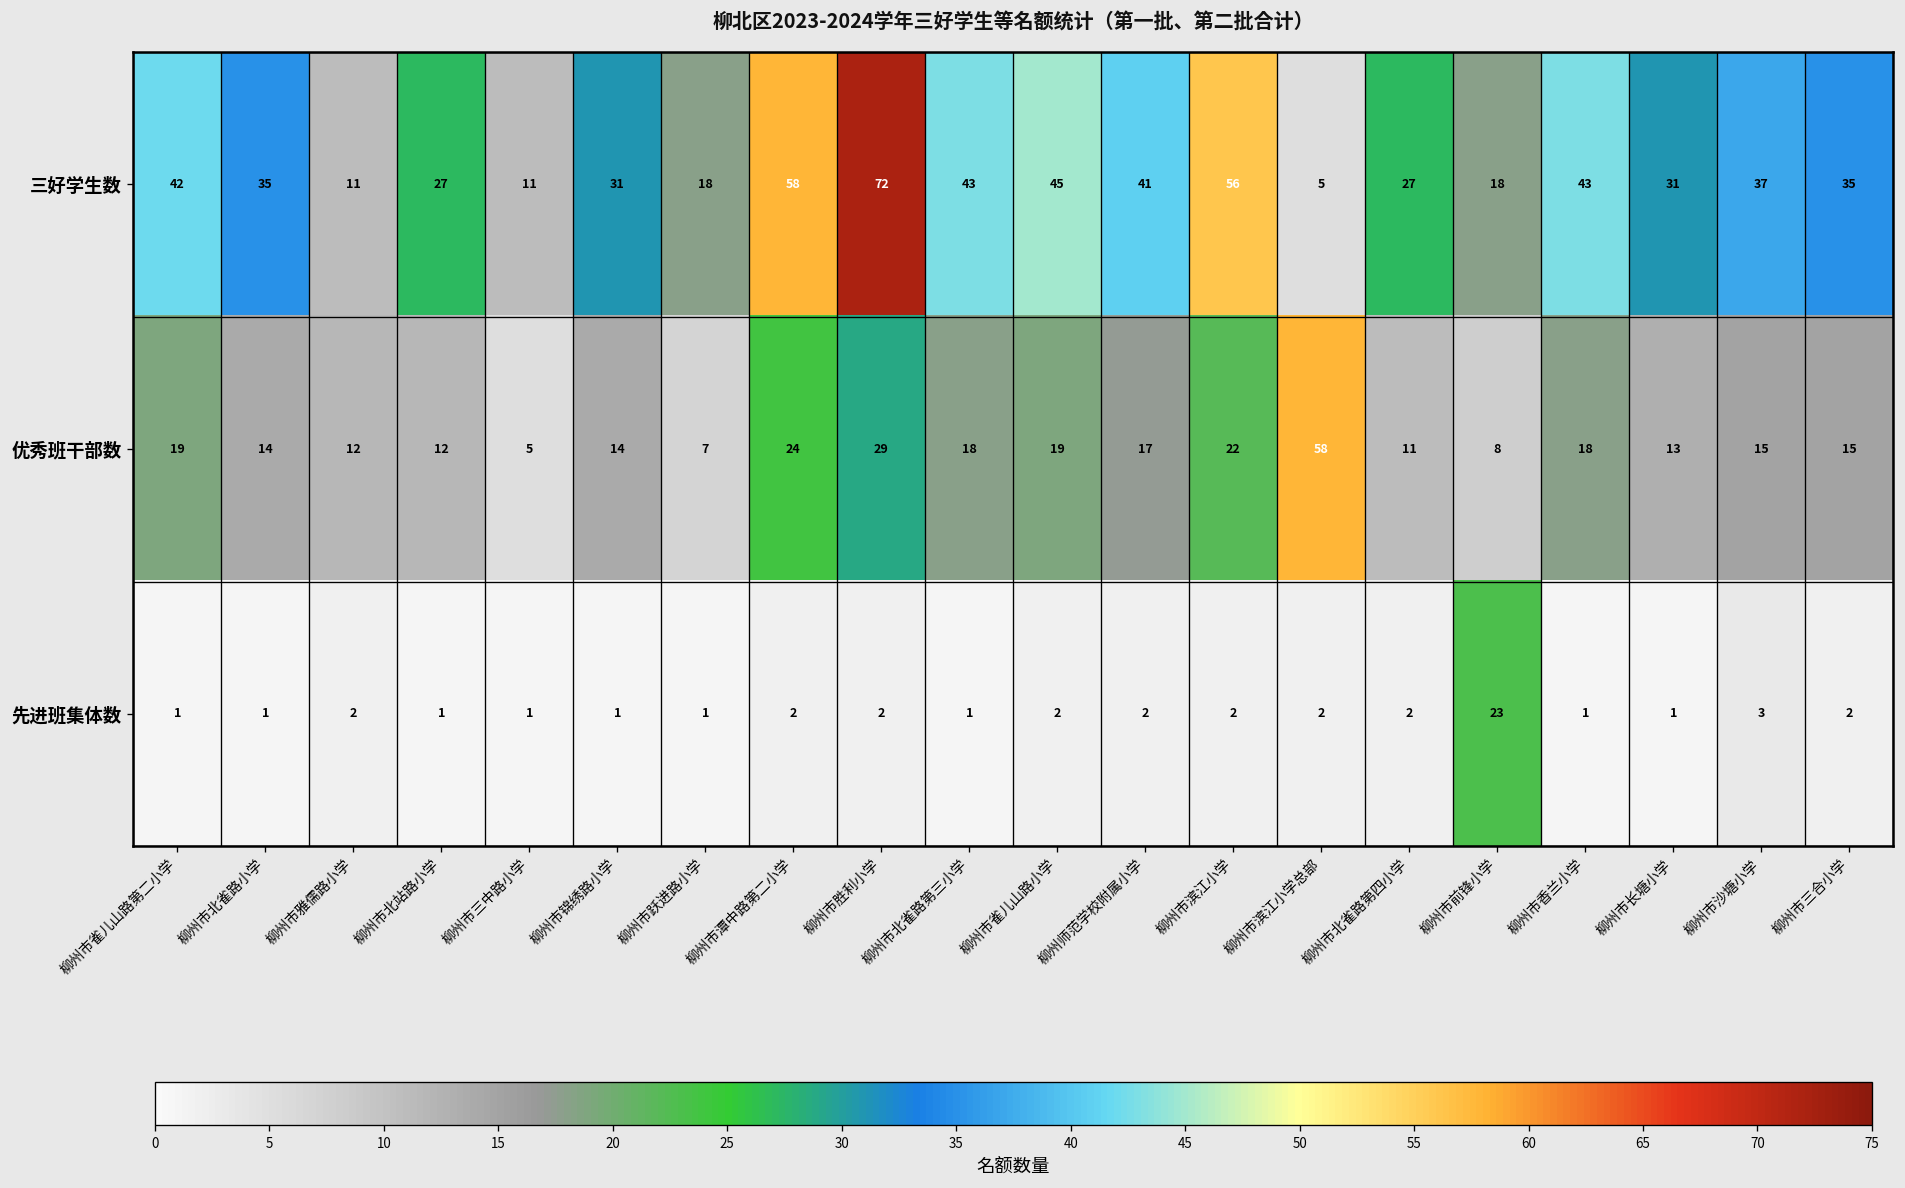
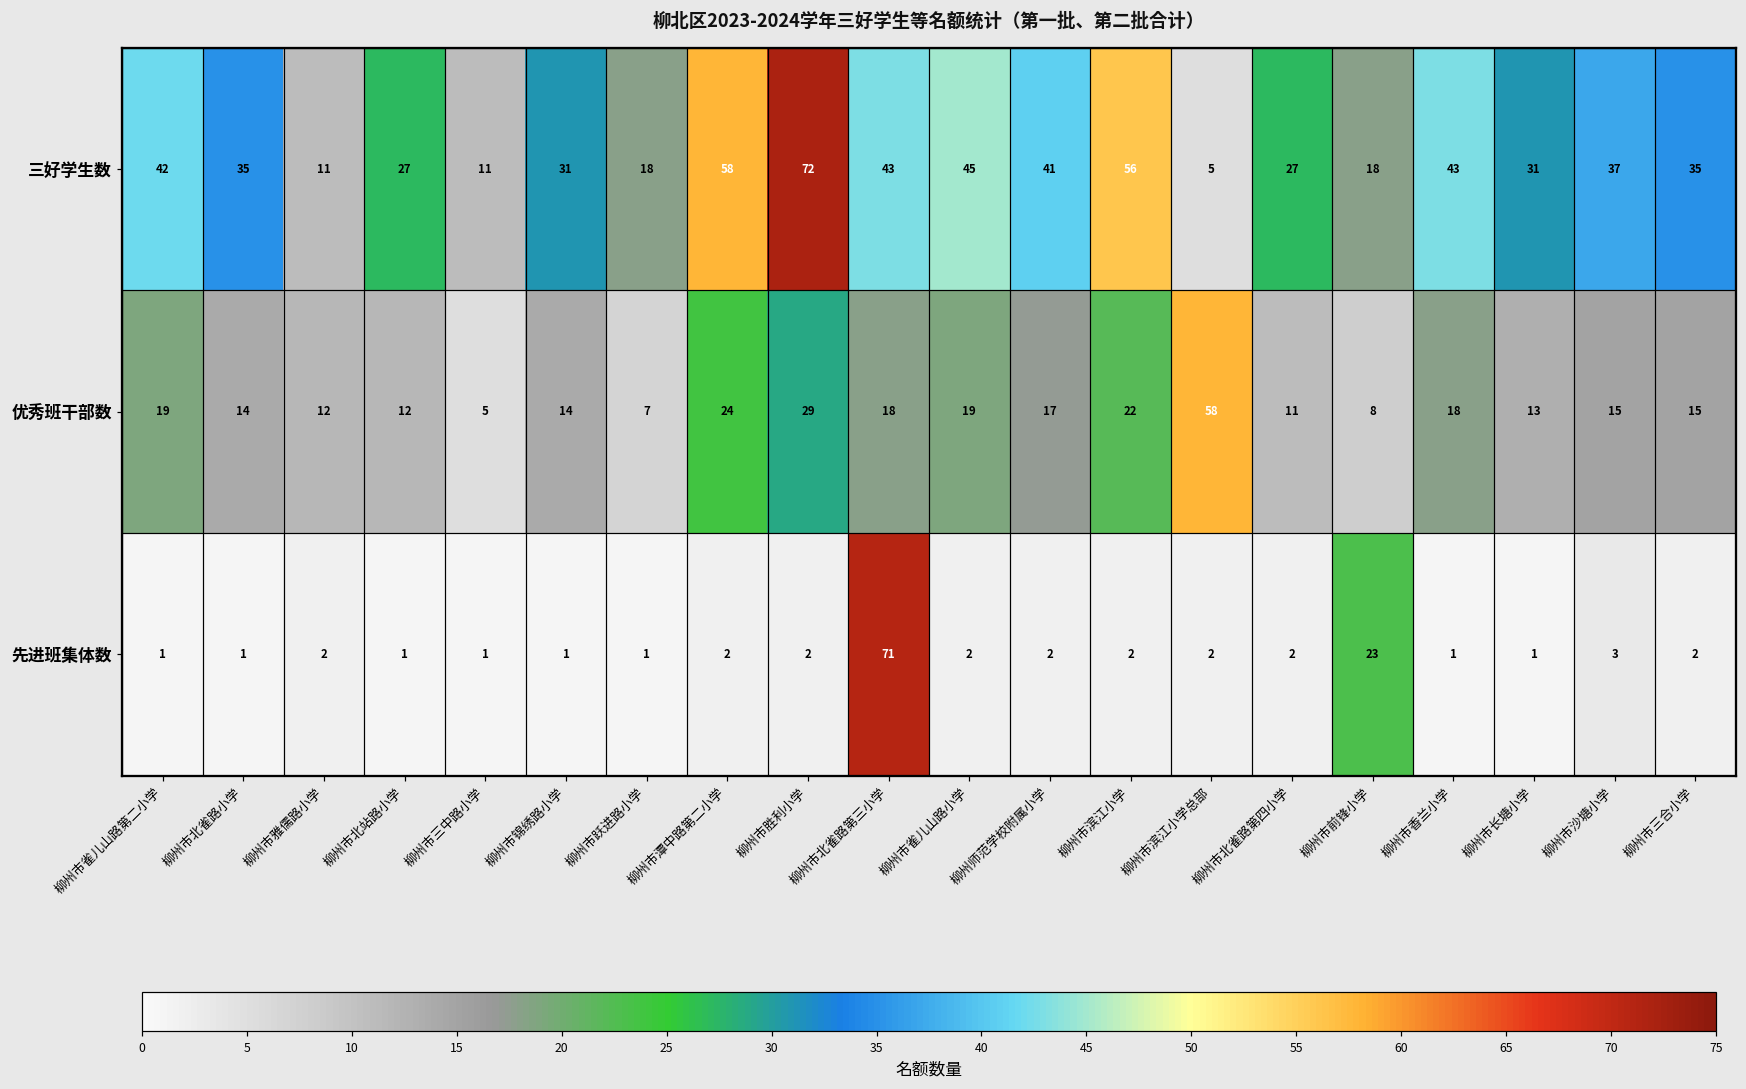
先进班集体数, 柳州市北雀路第三小学: 1 -> 71
